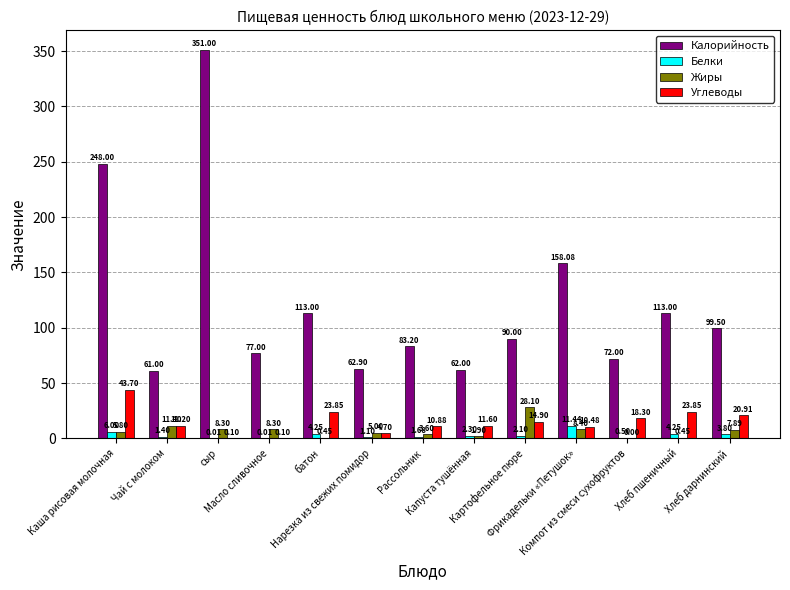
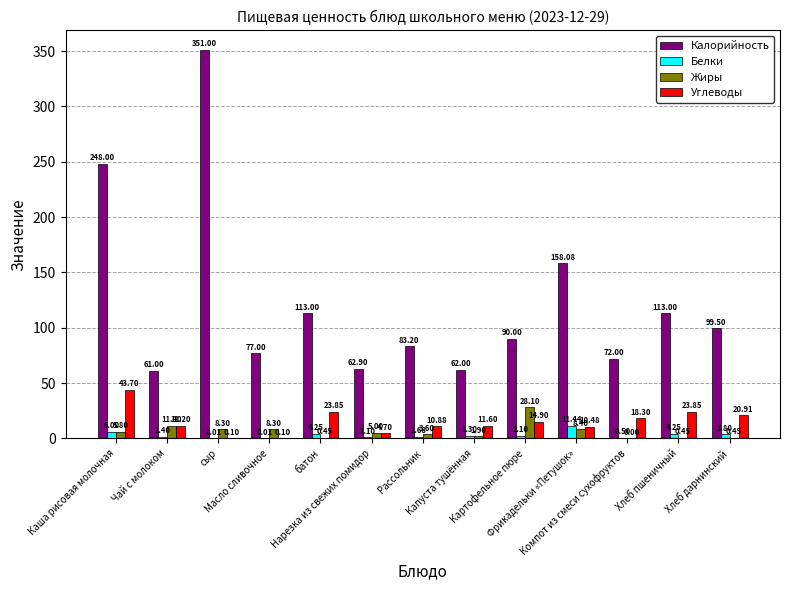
Жиры, Хлеб дарнинский: 7.89 -> 0.45
